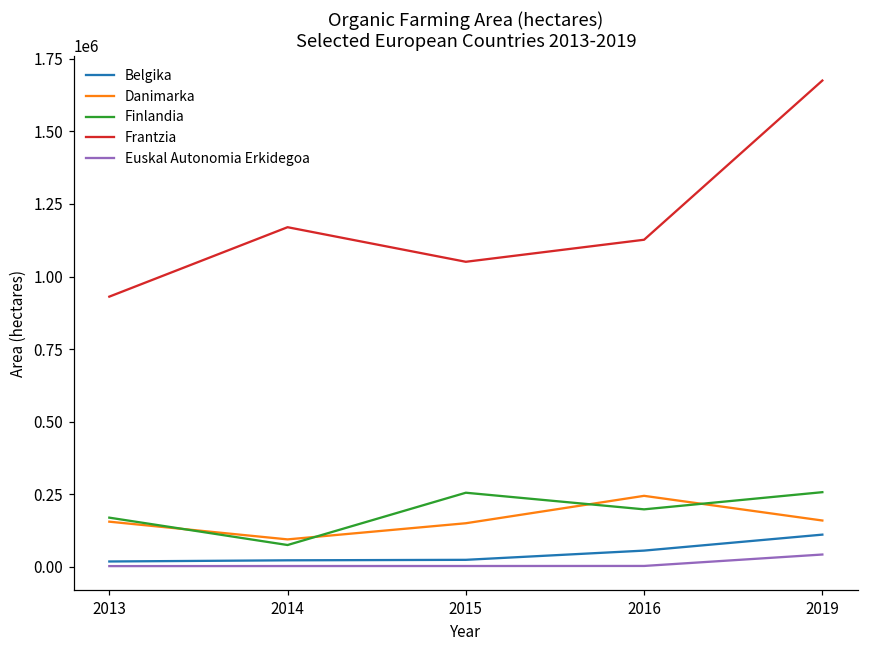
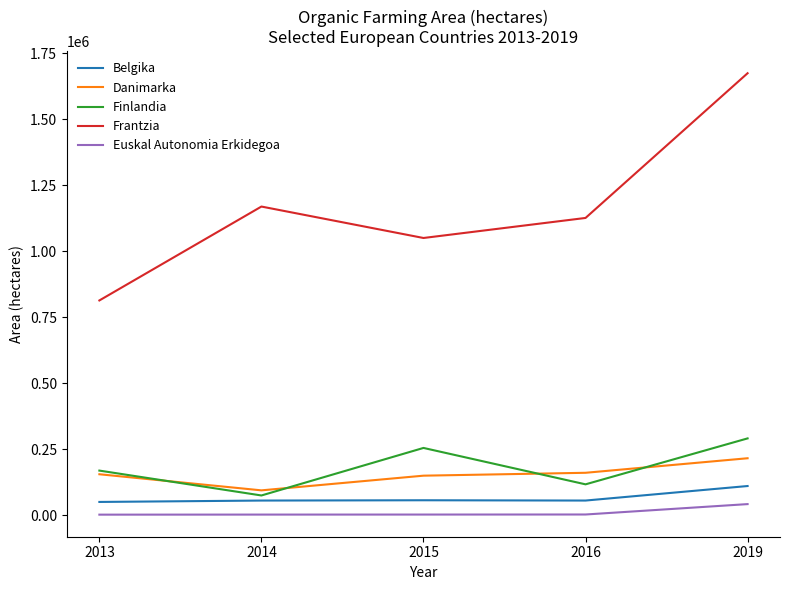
Belgika, 2013: 20000 -> 50000
Frantzia, 2013: 930000 -> 810000
Belgika, 2014: 20000 -> 60000
Belgika, 2015: 20000 -> 60000
Danimarka, 2016: 240000 -> 160000
Finlandia, 2016: 200000 -> 120000
Danimarka, 2019: 160000 -> 220000
Finlandia, 2019: 260000 -> 290000
